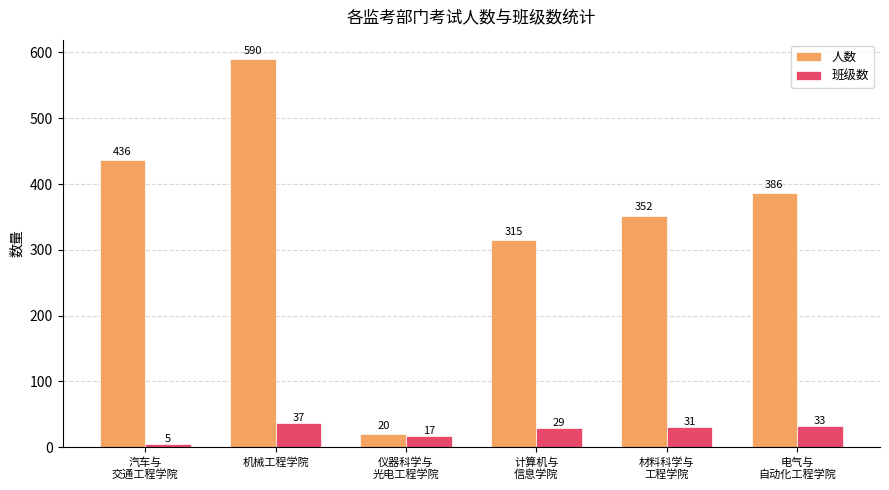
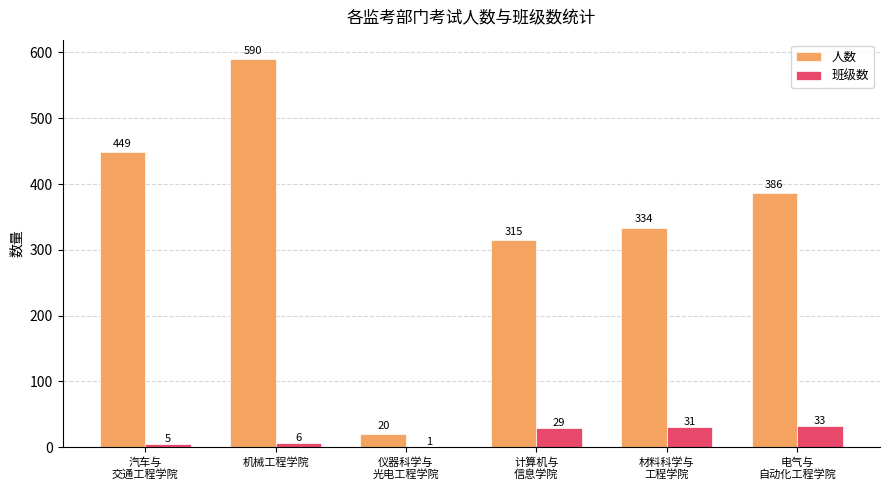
人数, 汽车与 交通工程学院: 436 -> 449
班级数, 机械工程学院: 37 -> 6
班级数, 仪器科学与 光电工程学院: 17 -> 1
人数, 材料科学与 工程学院: 352 -> 334
